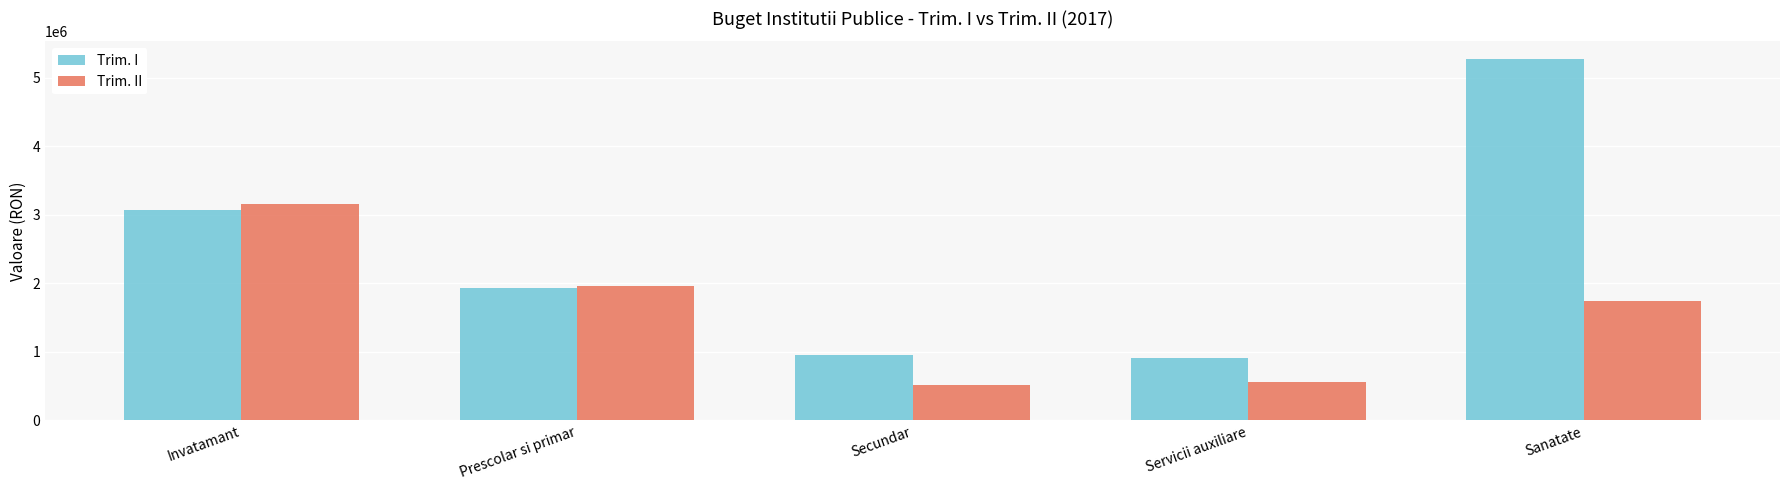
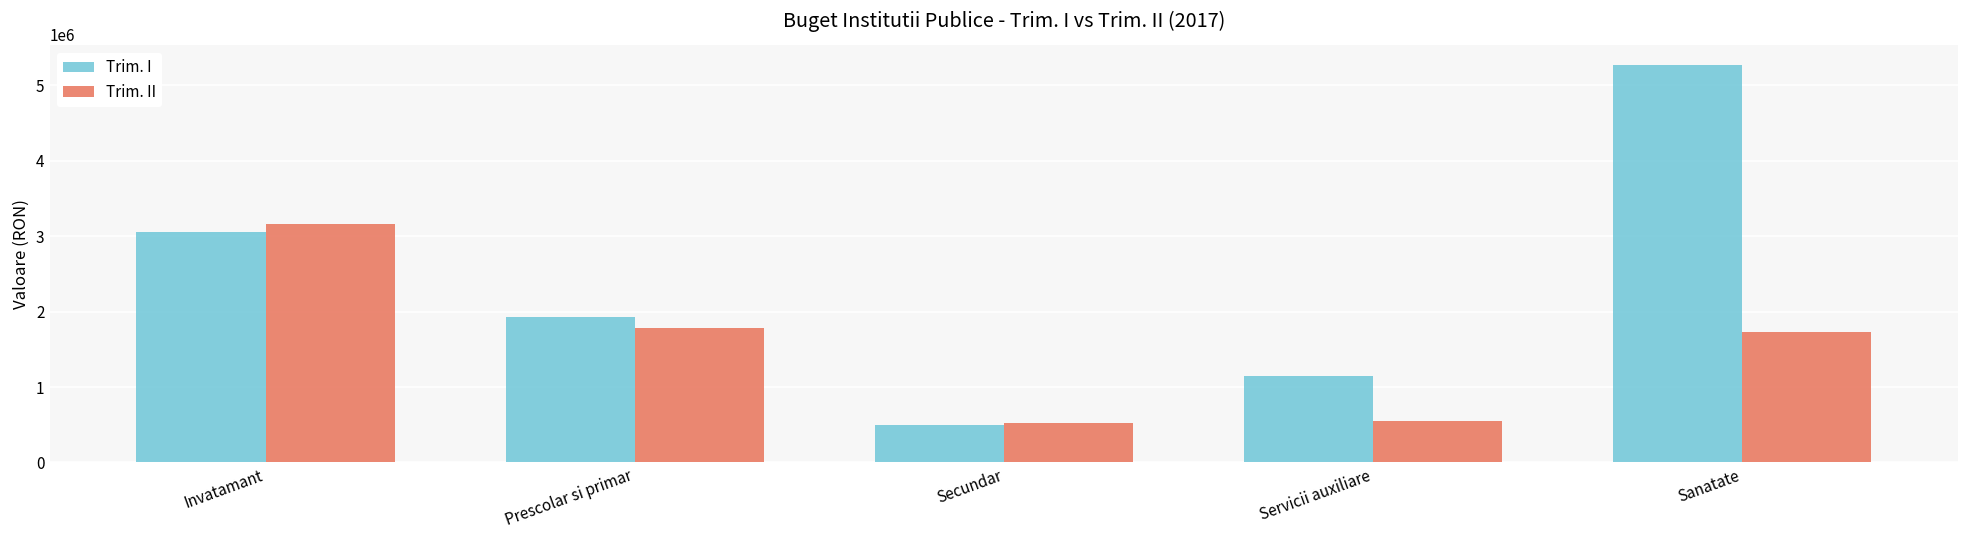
Trim. II, Prescolar si primar: 2000000 -> 1800000
Trim. I, Secundar: 1000000 -> 500000
Trim. I, Servicii auxiliare: 900000 -> 1100000
